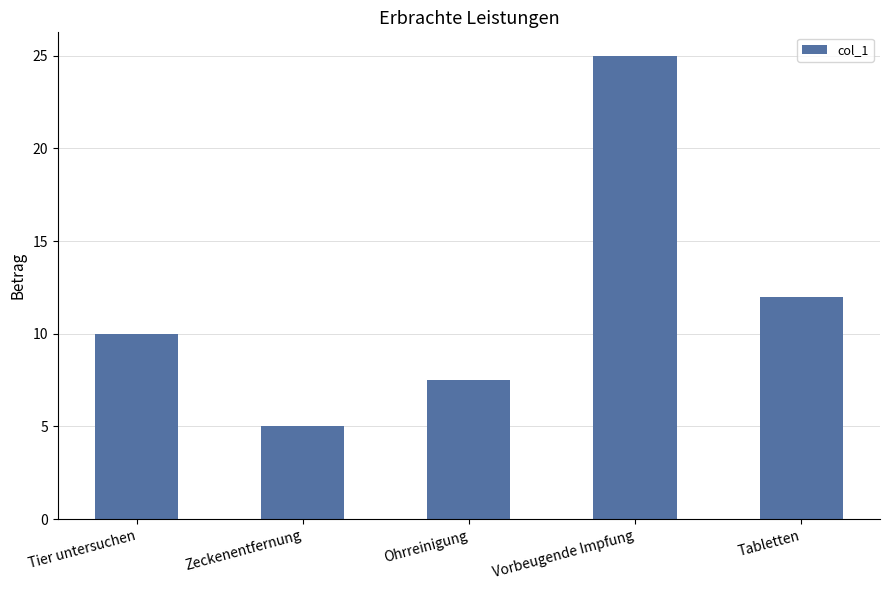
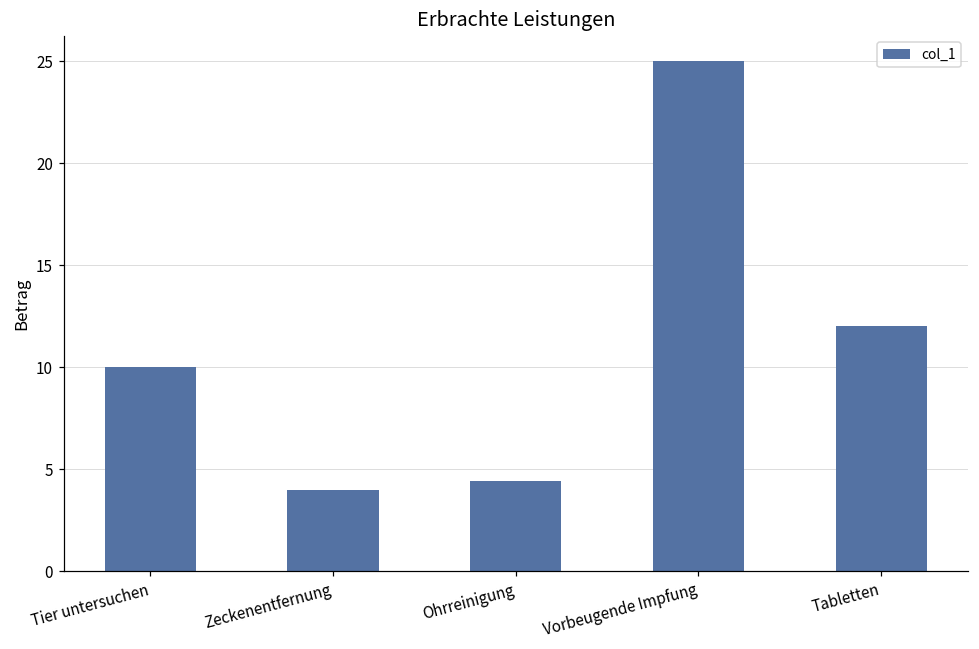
Zeckenentfernung: 5 -> 4
Ohrreinigung: 7.5 -> 4.4
